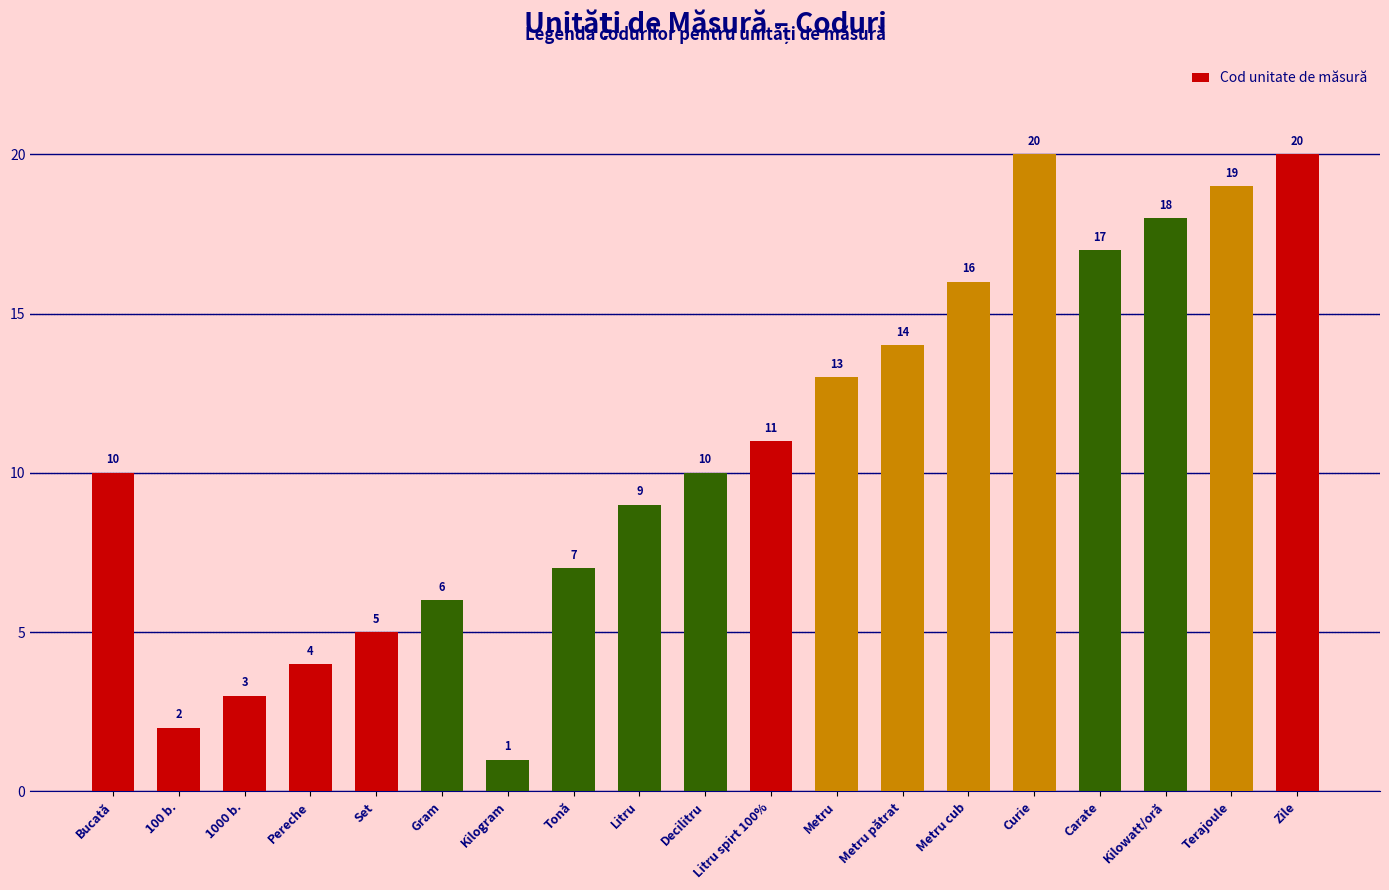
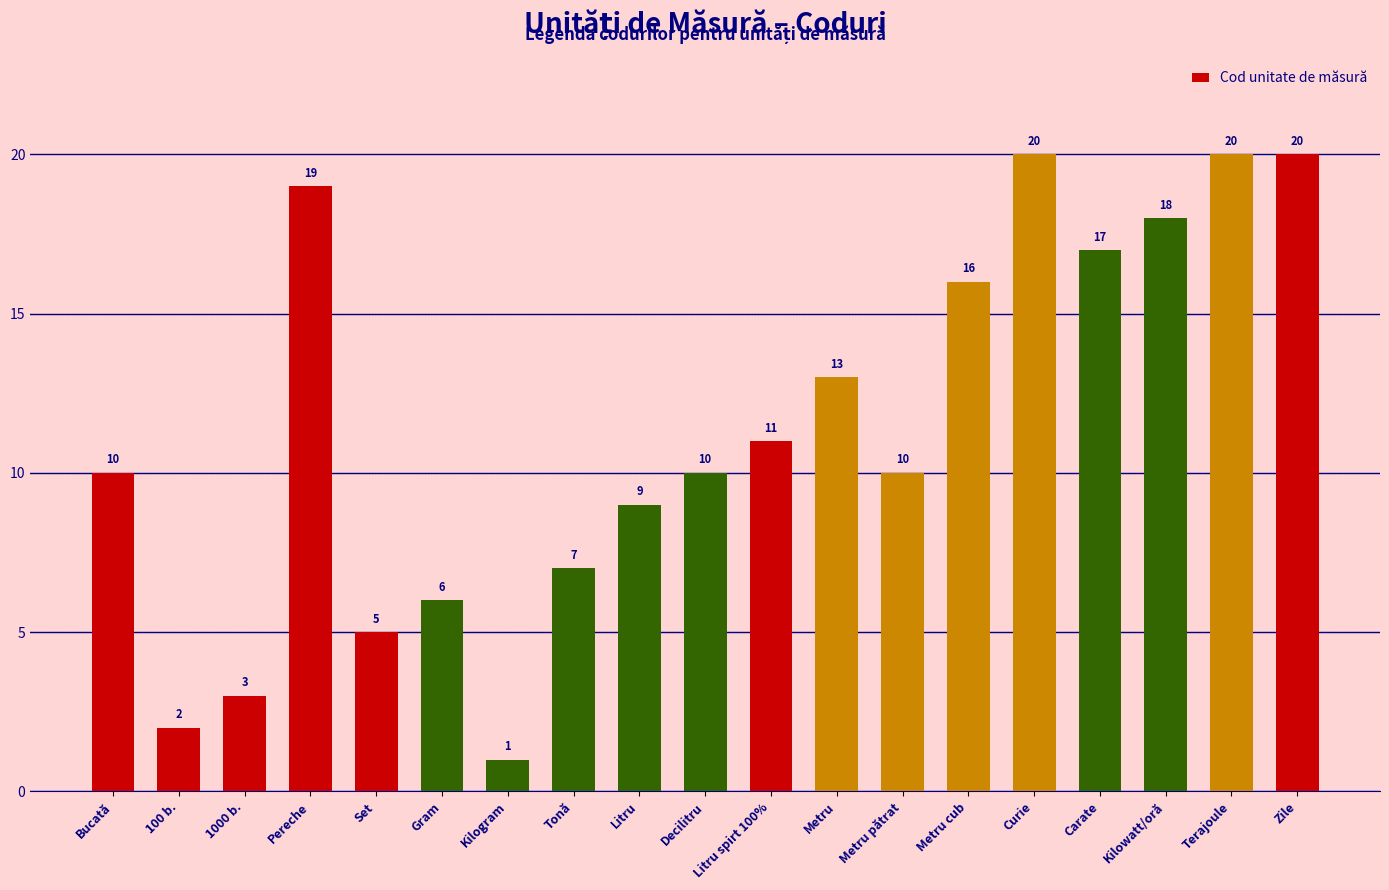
Pereche: 4 -> 19
Metru pătrat: 14 -> 10
Terajoule: 19 -> 20
